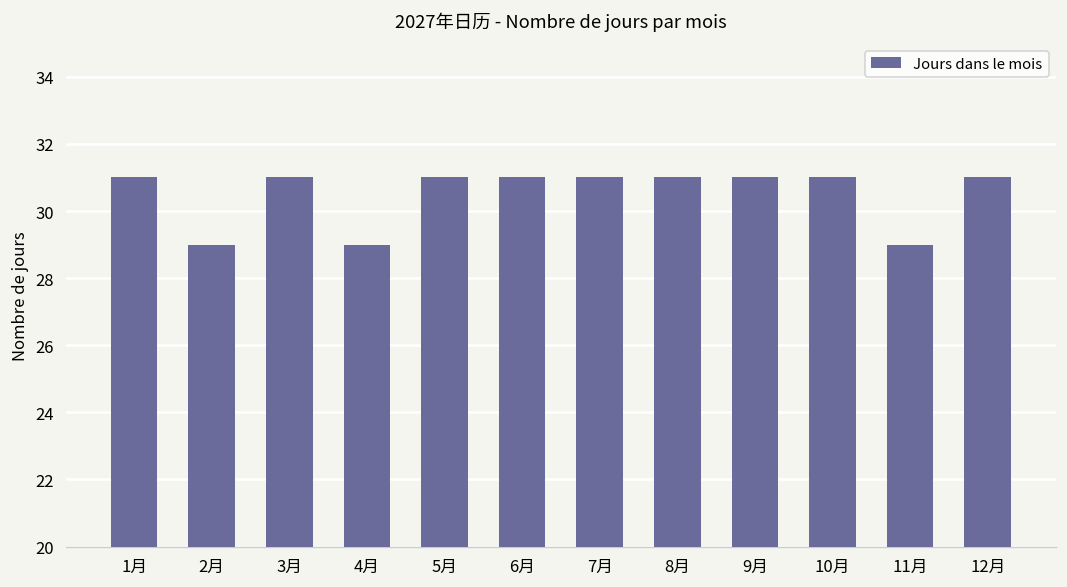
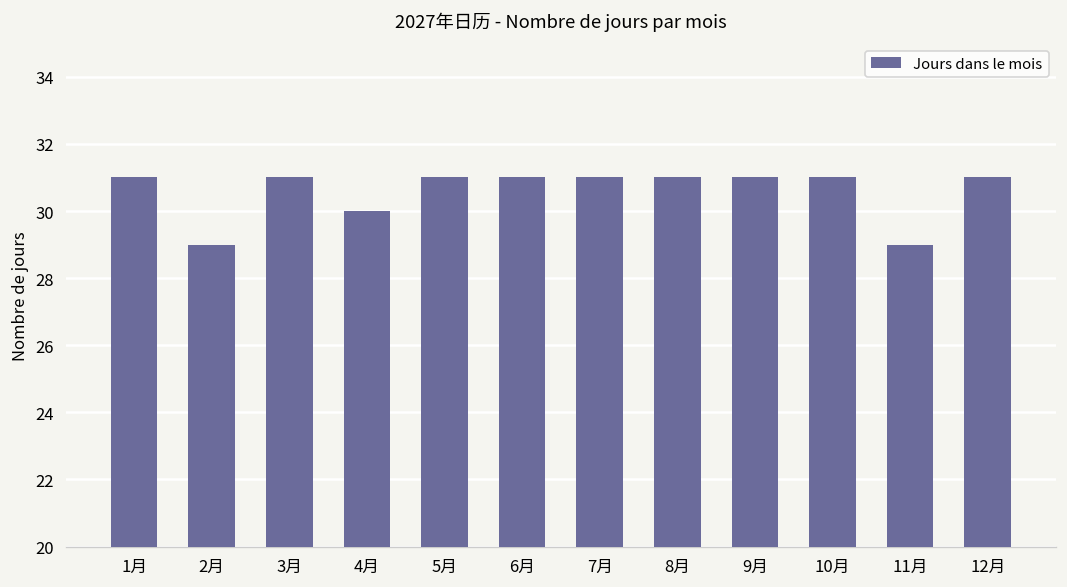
4月: 29 -> 30
